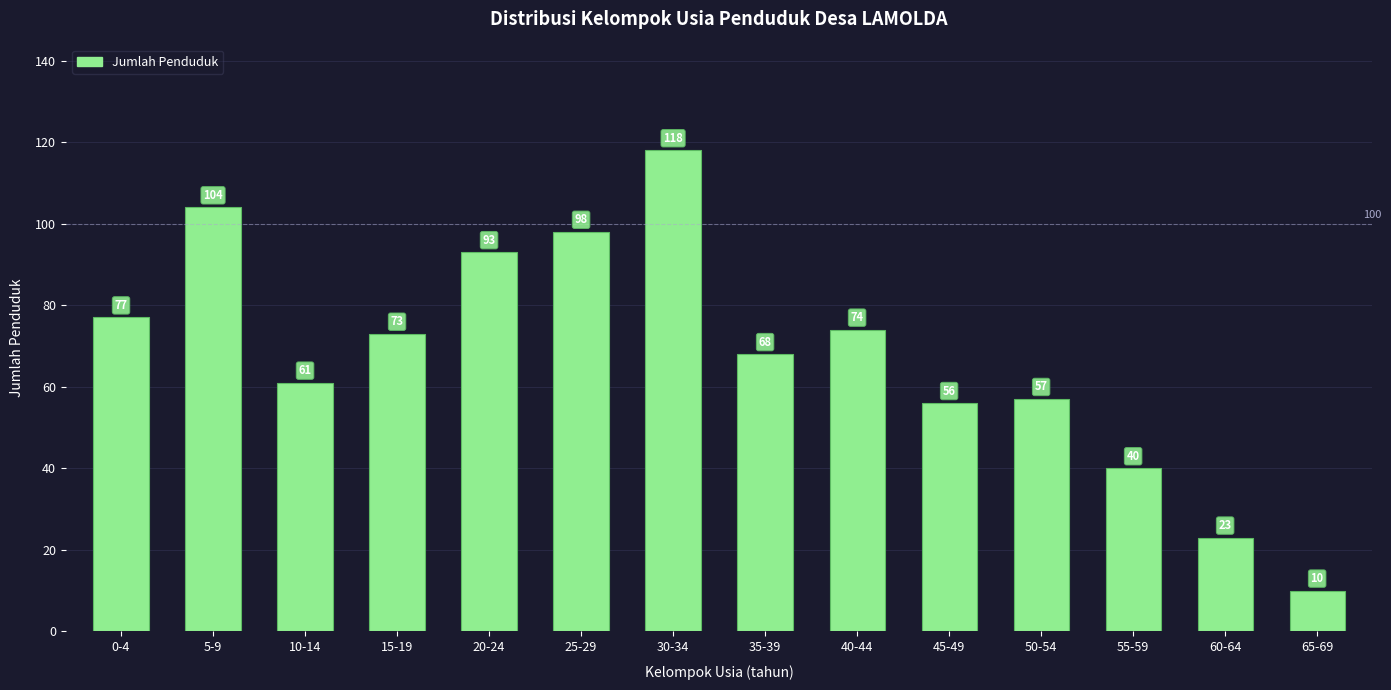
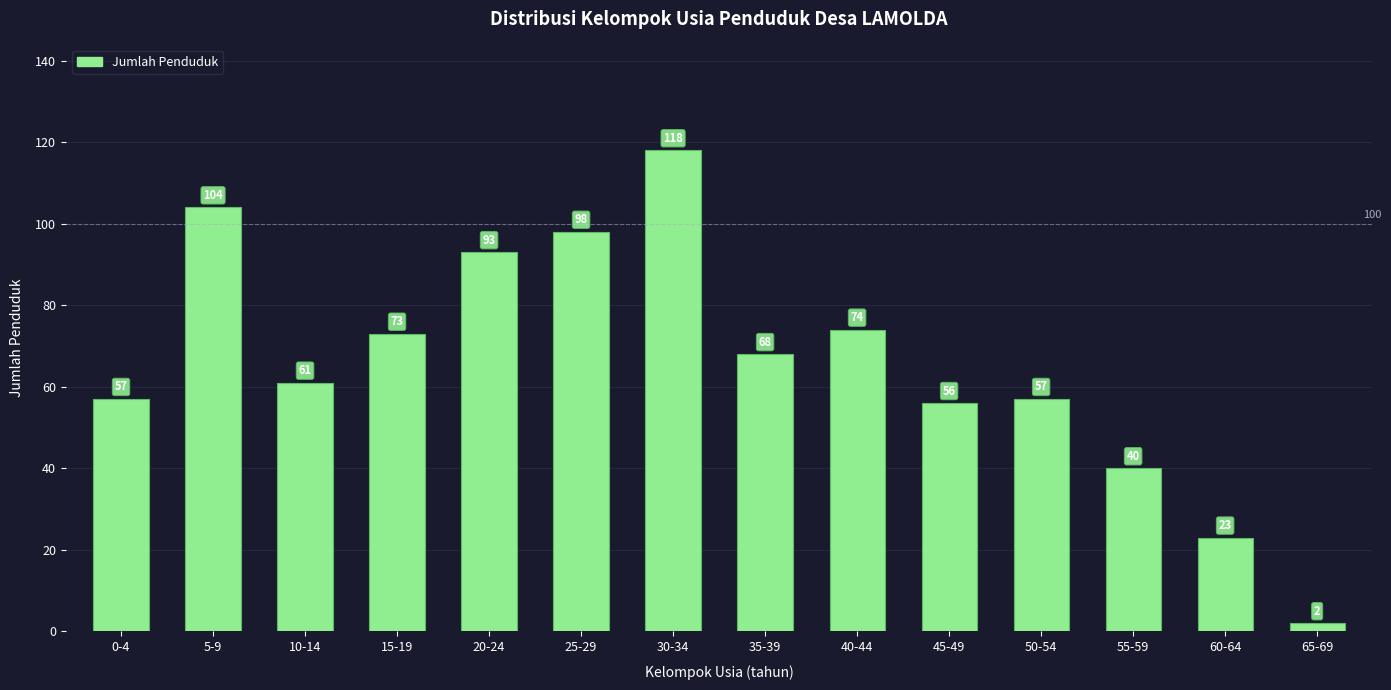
0-4: 77 -> 57
65-69: 10 -> 2
